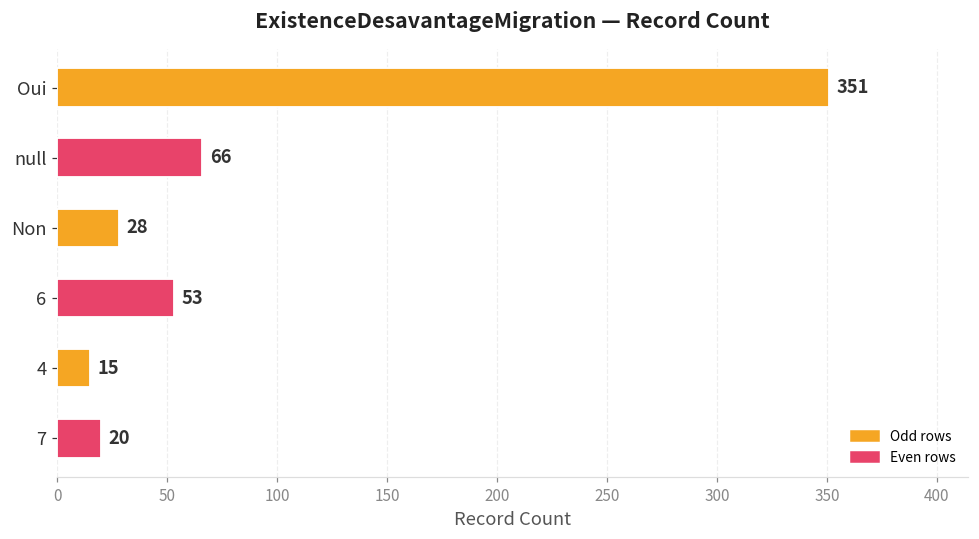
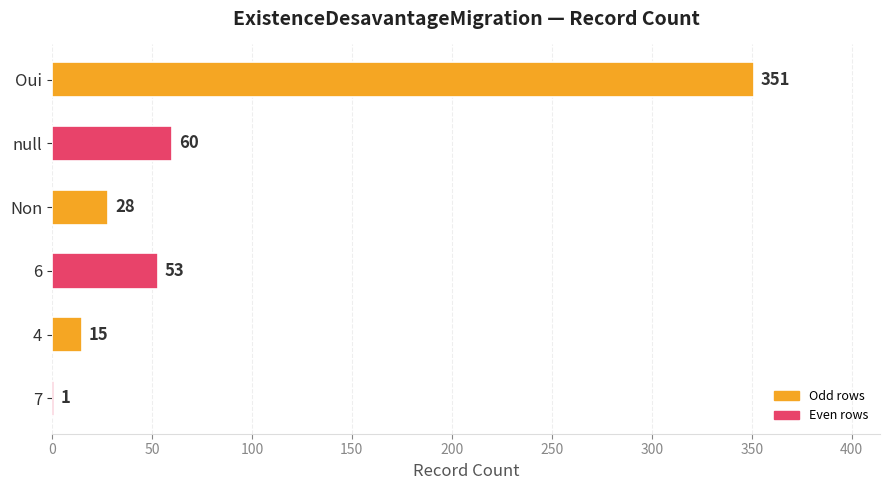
null: 66 -> 60
7: 20 -> 1
